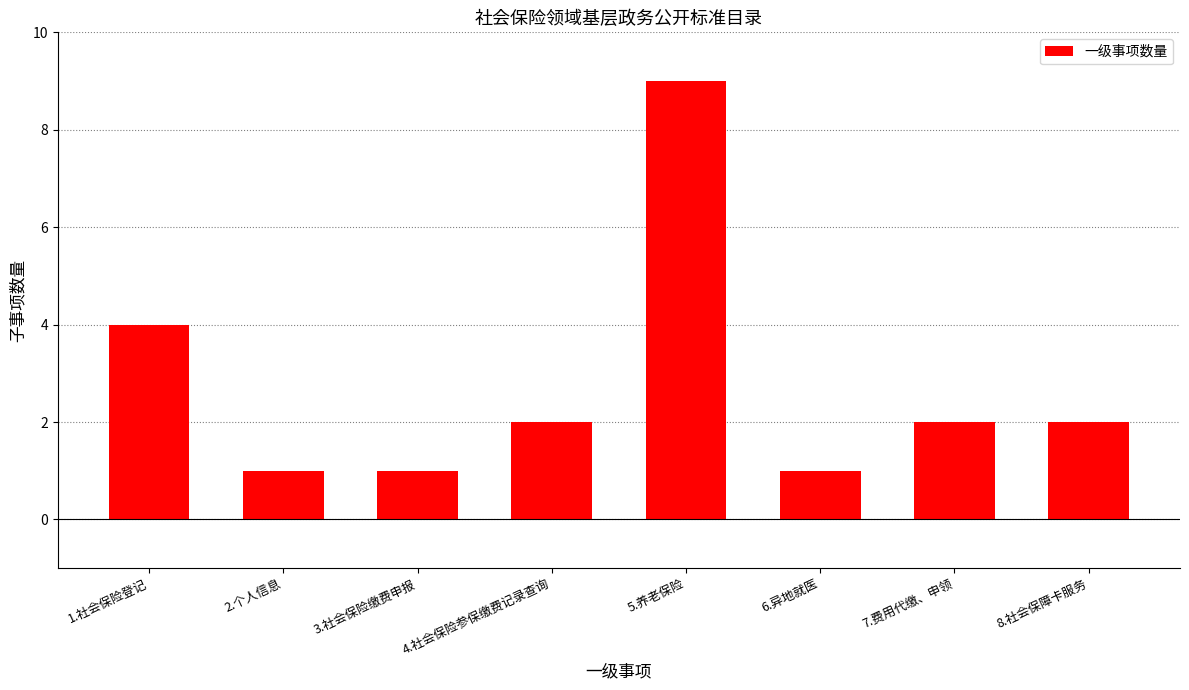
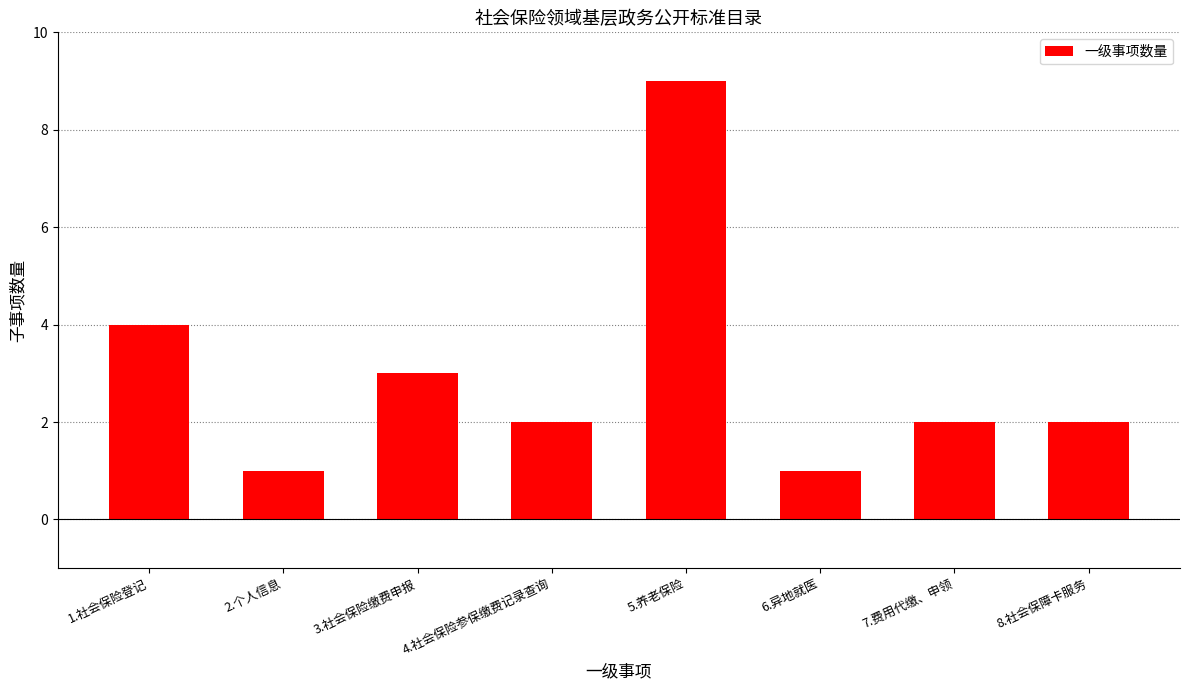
3.社会保险缴费申报: 1 -> 3
